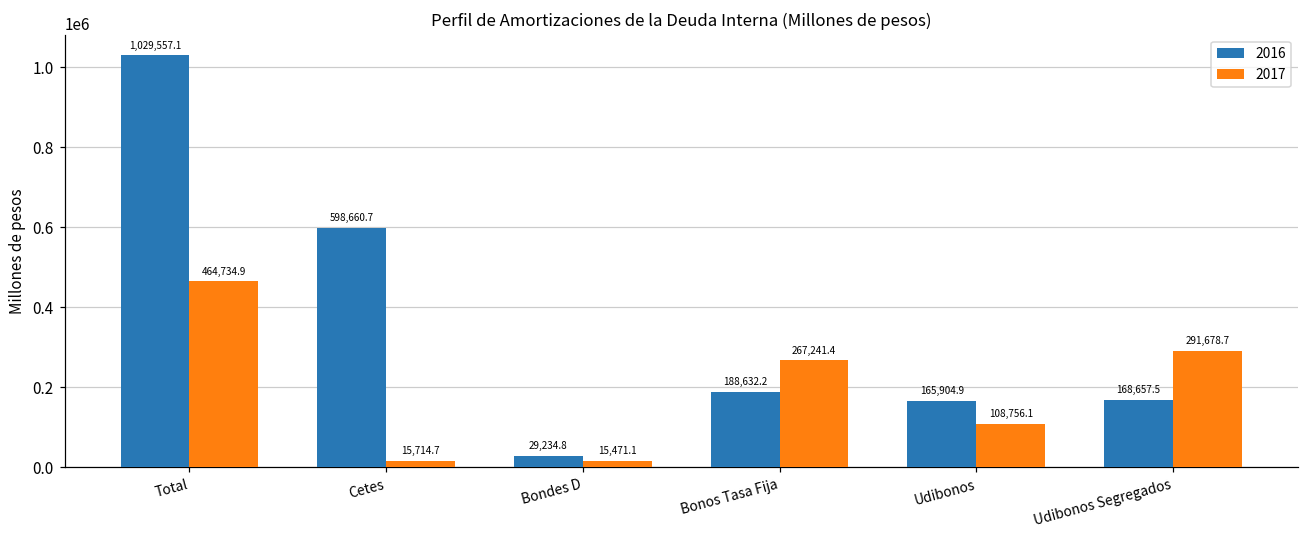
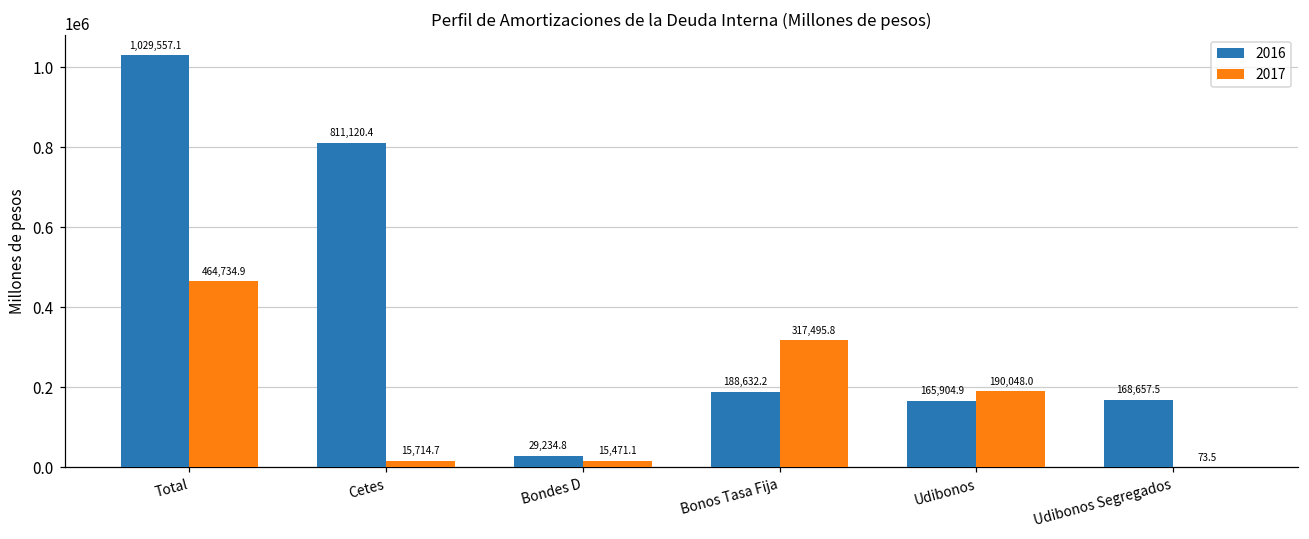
2016, Cetes: 598,660.7 -> 811,120.4
2017, Bonos Tasa Fija: 267,241.4 -> 317,495.8
2017, Udibonos: 108,756.1 -> 190,048.0
2017, Udibonos Segregados: 291,678.7 -> 73.5
